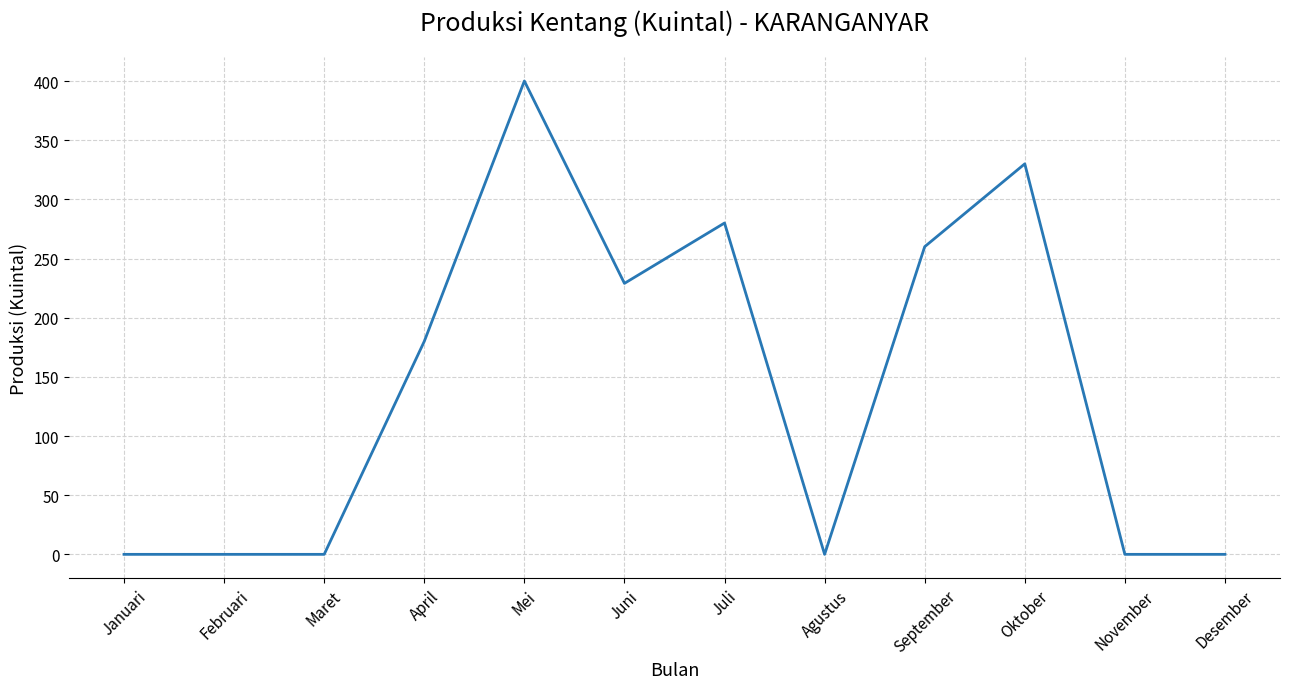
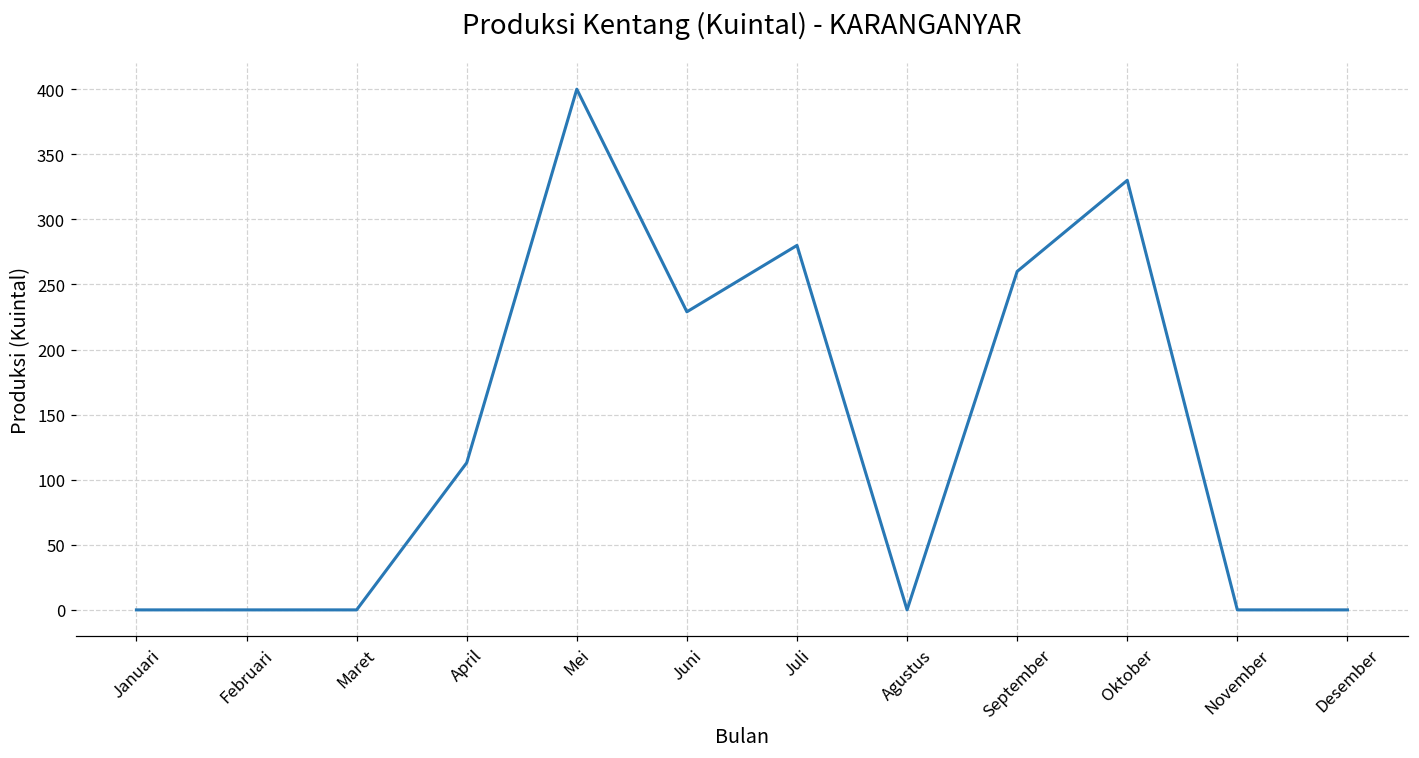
April: 180 -> 113
